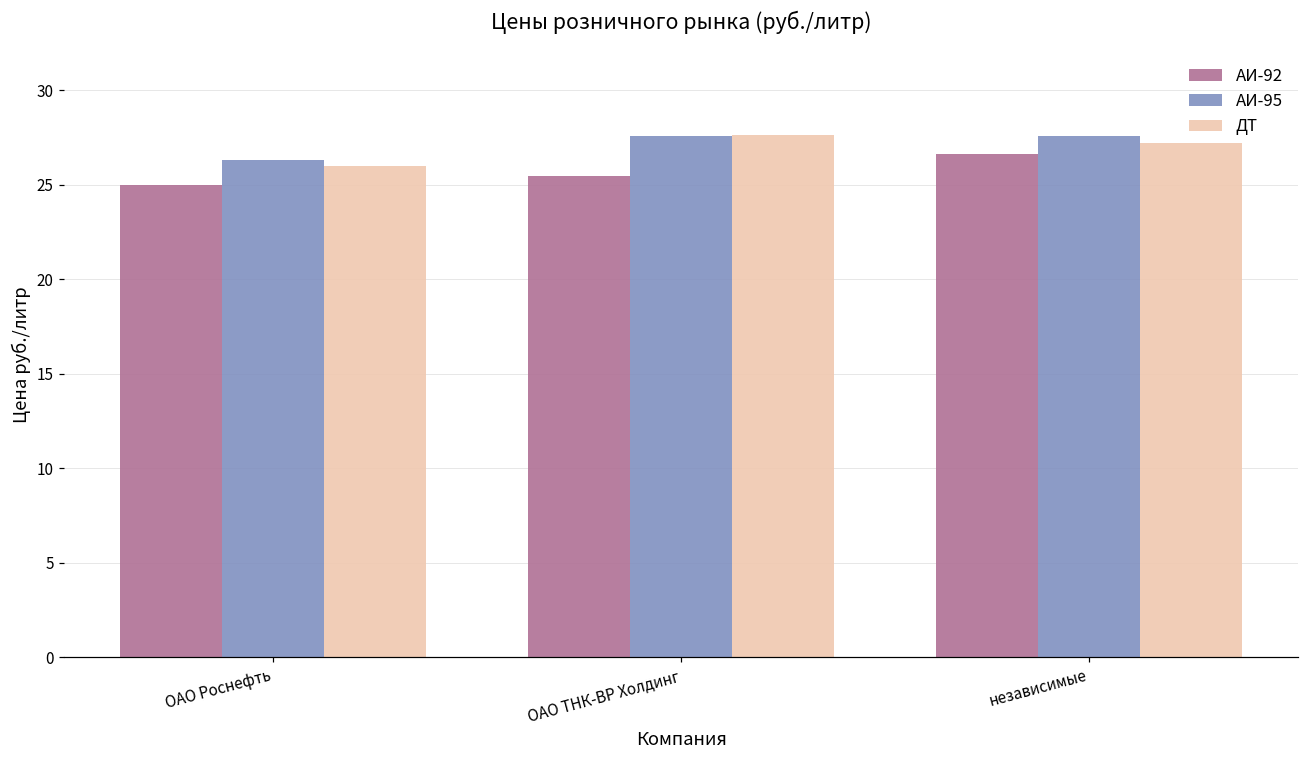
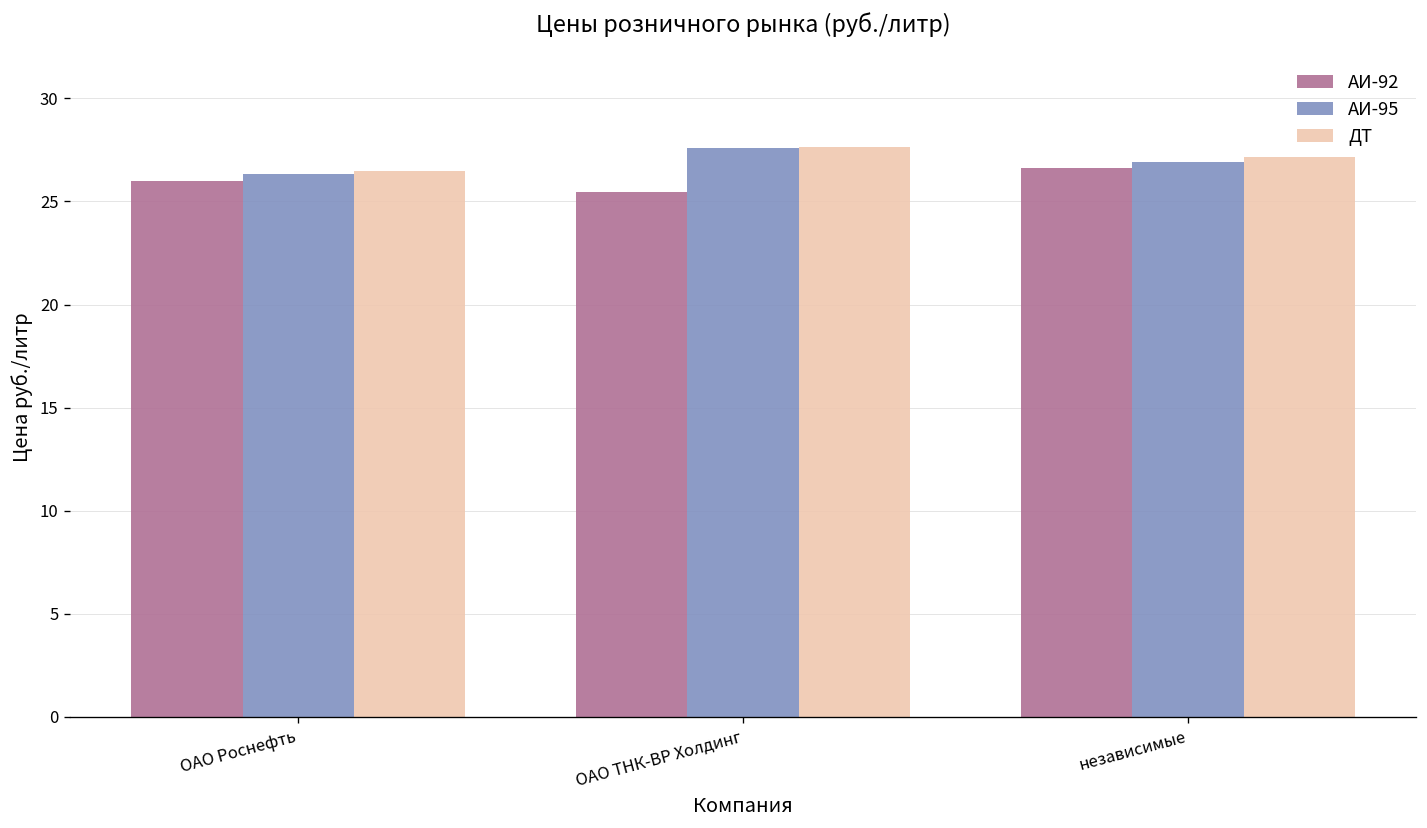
АИ-92, ОАО Роснефть: 25 -> 26
ДТ, ОАО Роснефть: 26.0 -> 26.5
АИ-95, независимые: 27.6 -> 26.9
